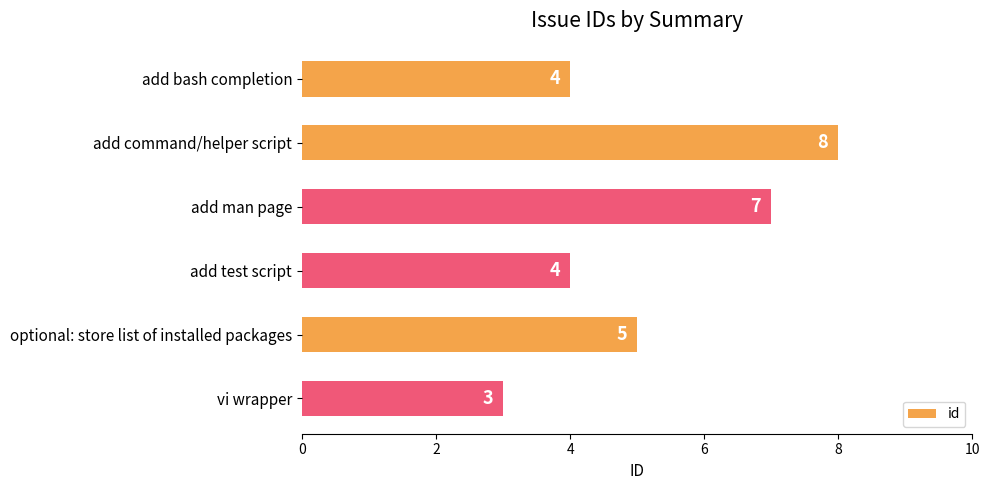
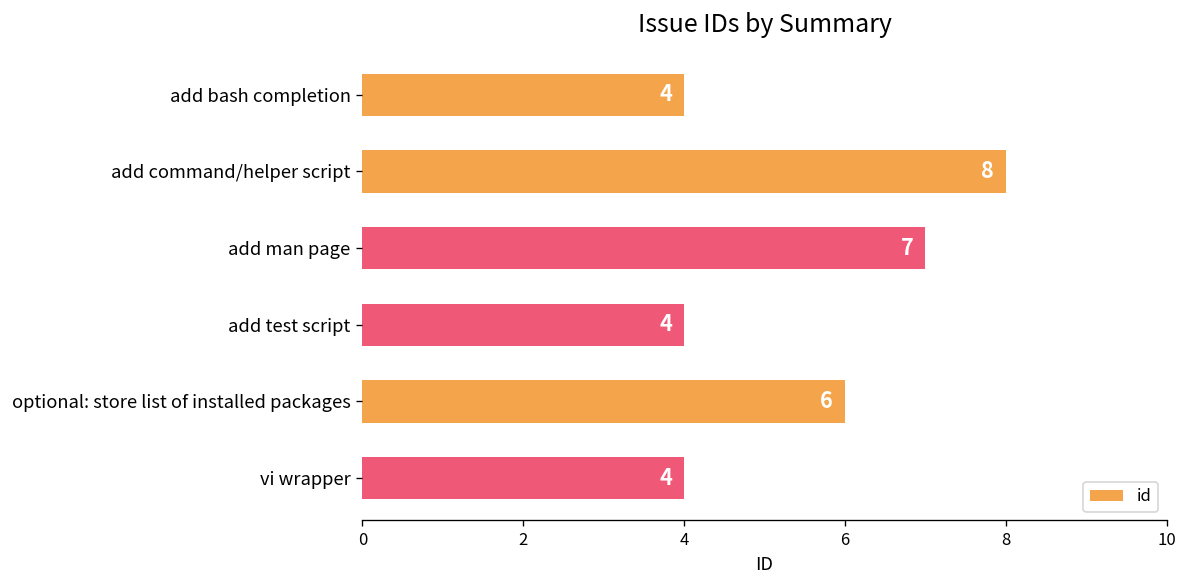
optional: store list of installed packages: 5 -> 6
vi wrapper: 3 -> 4
